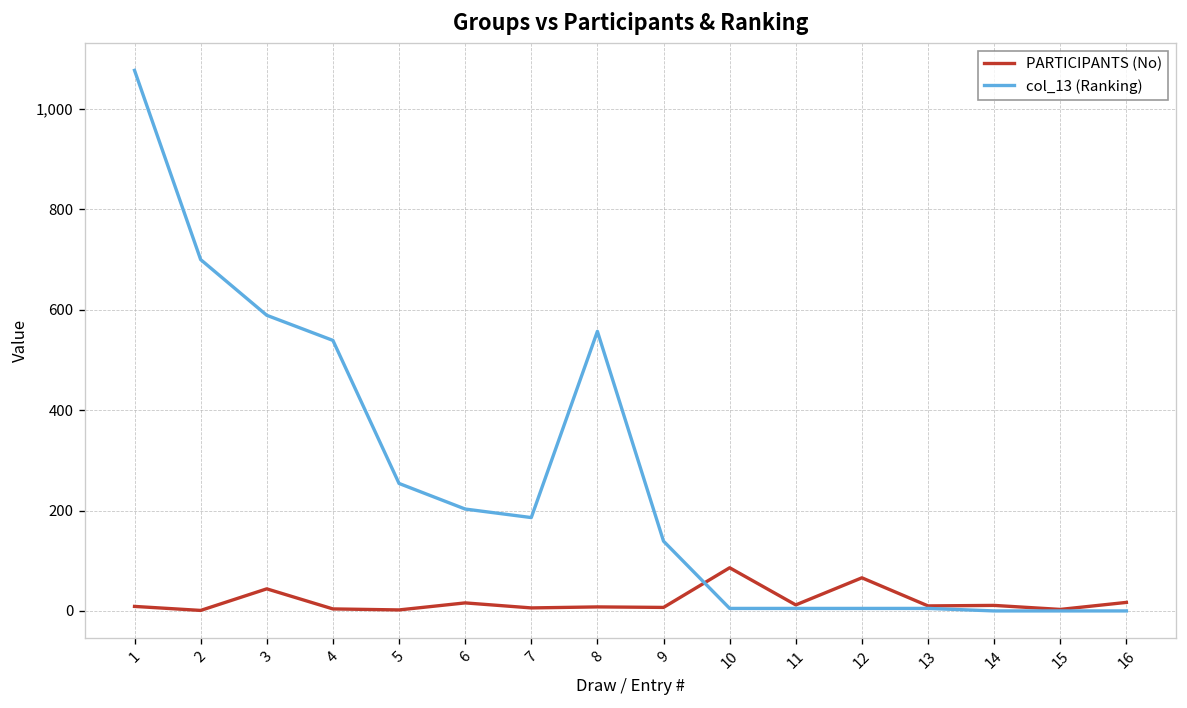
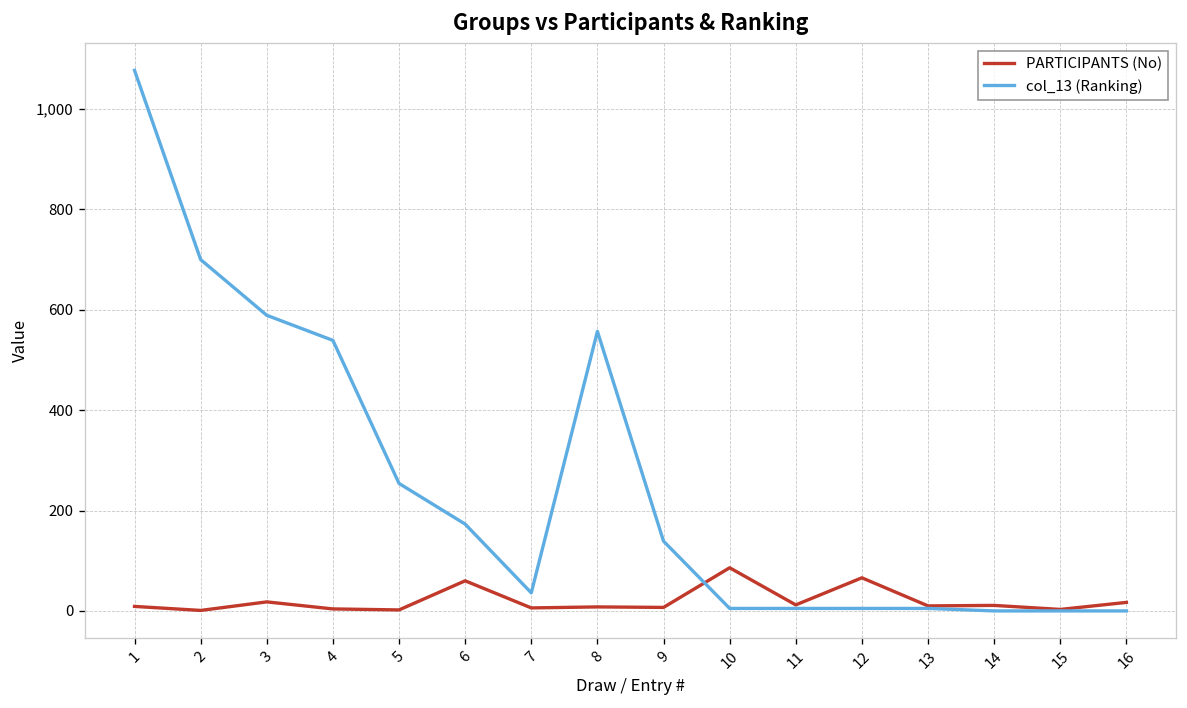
PARTICIPANTS (No), 3: 40 -> 20
PARTICIPANTS (No), 6: 20 -> 60
col_13 (Ranking), 6: 200 -> 170
col_13 (Ranking), 7: 190 -> 40
